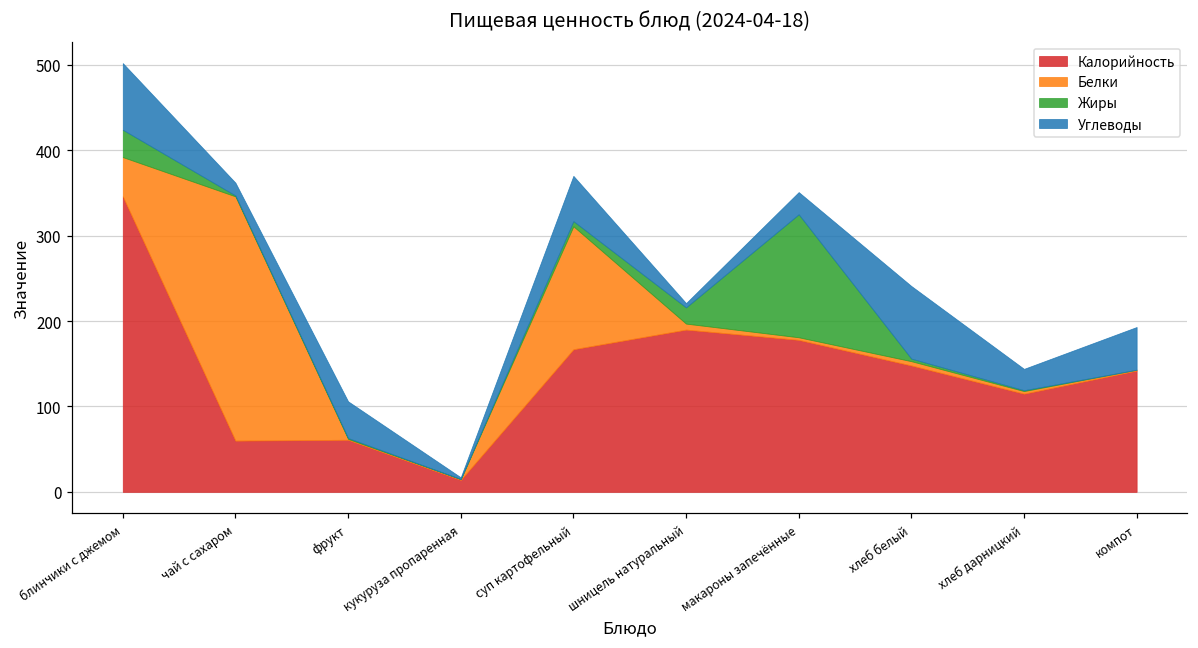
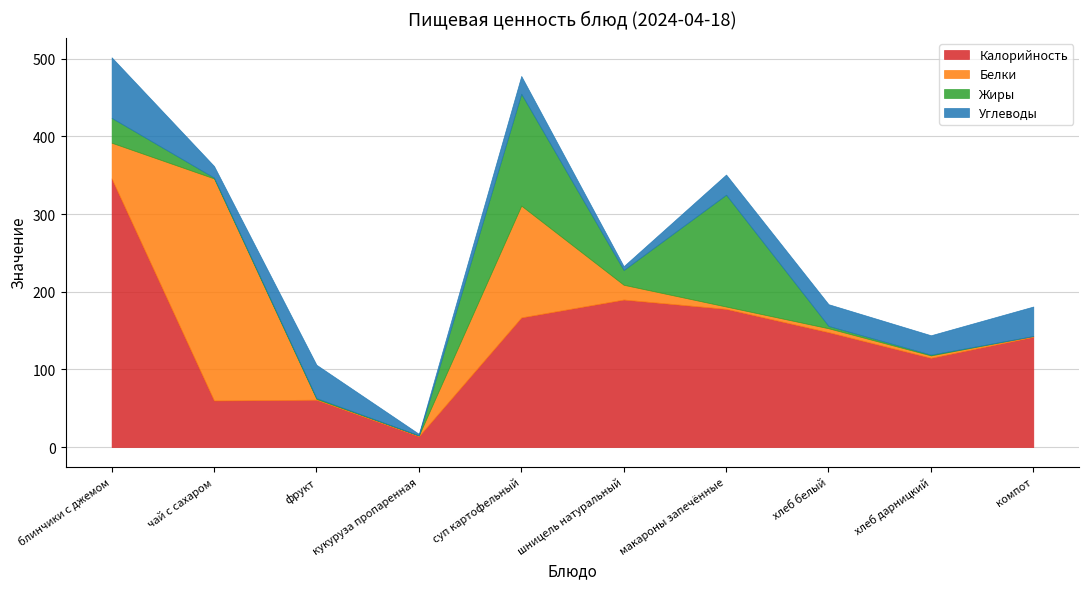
Жиры, суп картофельный: 10 -> 140
Углеводы, суп картофельный: 50 -> 20
Белки, шницель натуральный: 10 -> 20
Углеводы, хлеб белый: 90 -> 30
Углеводы, компот: 50 -> 40
